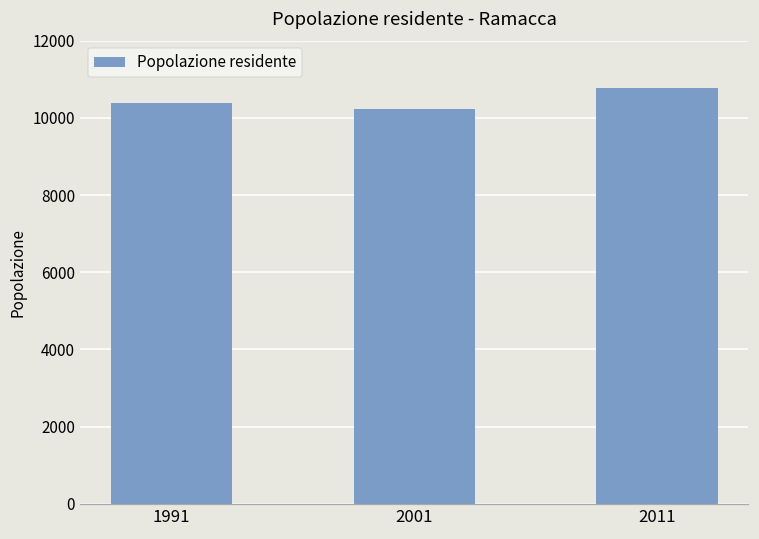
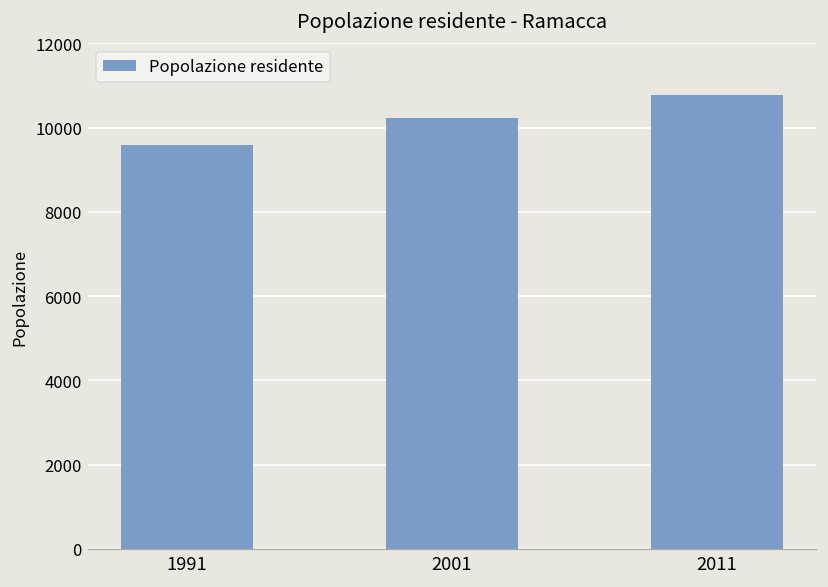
1991: 10400 -> 9600
